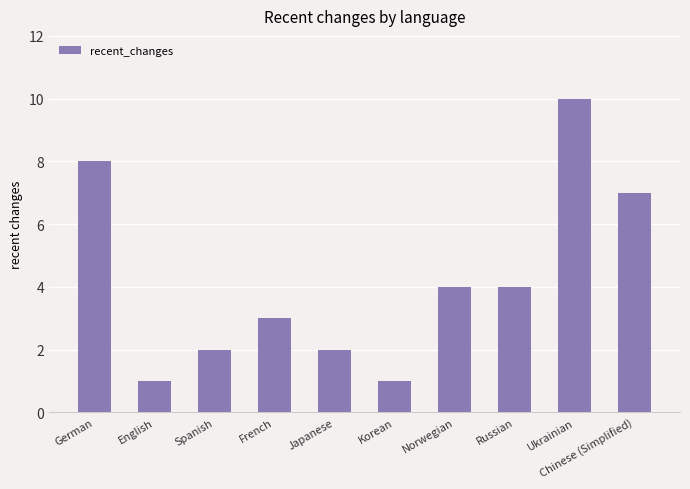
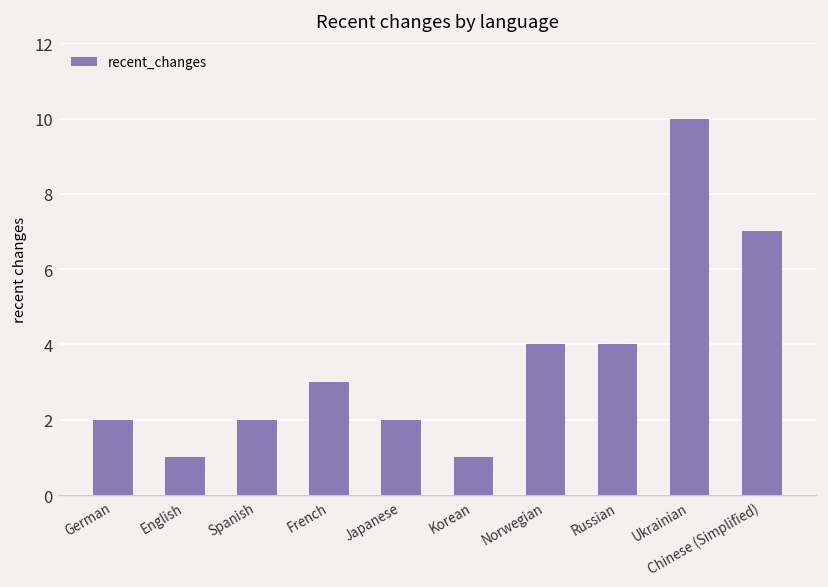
German: 8 -> 2
